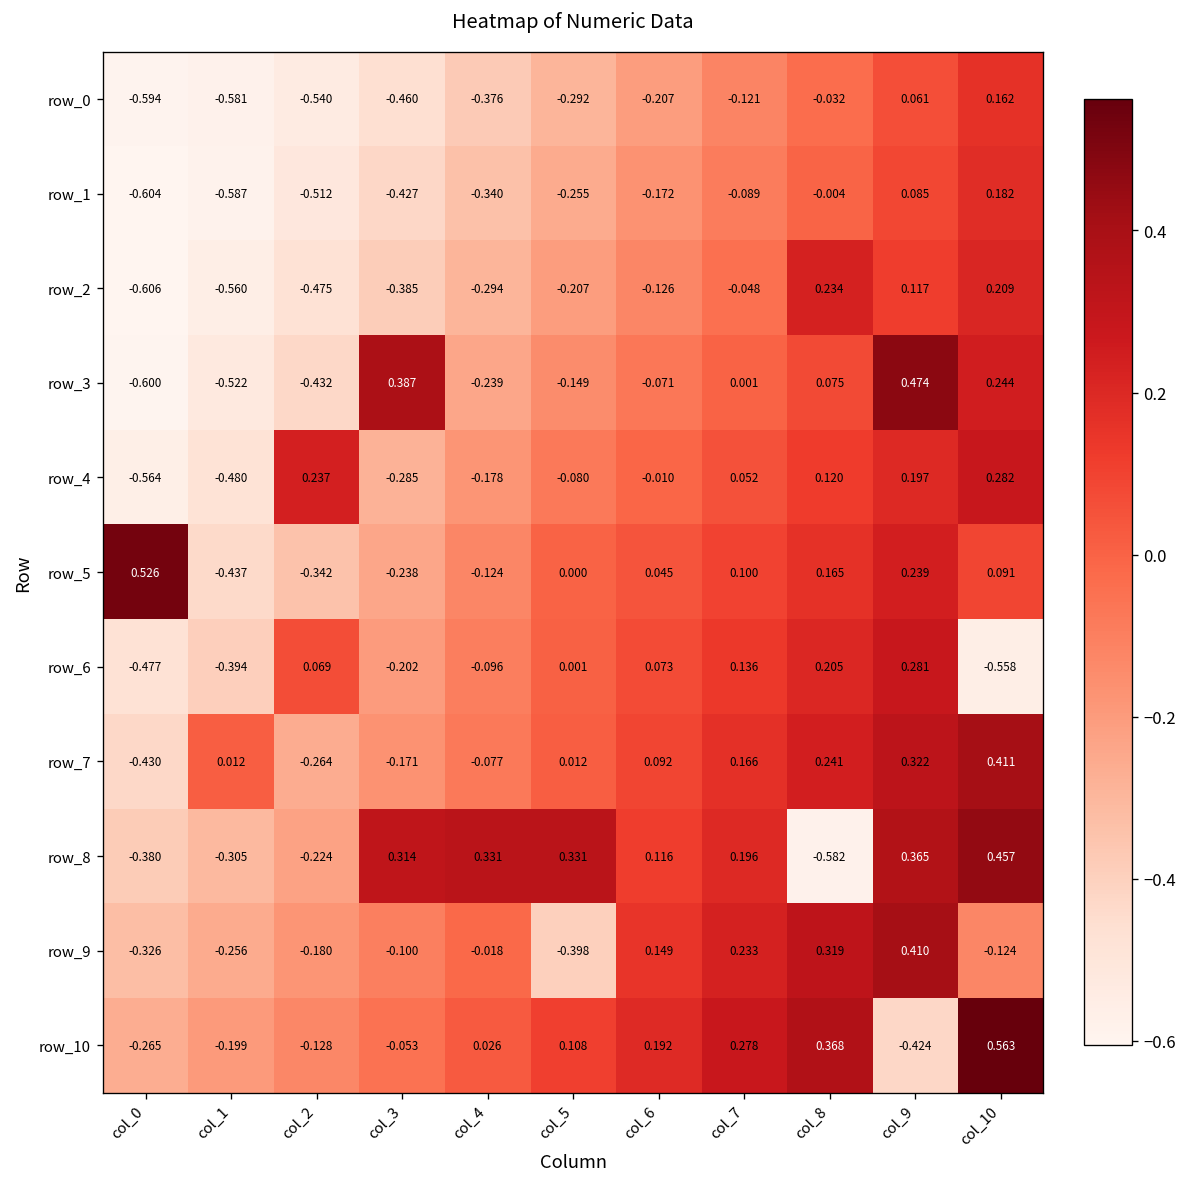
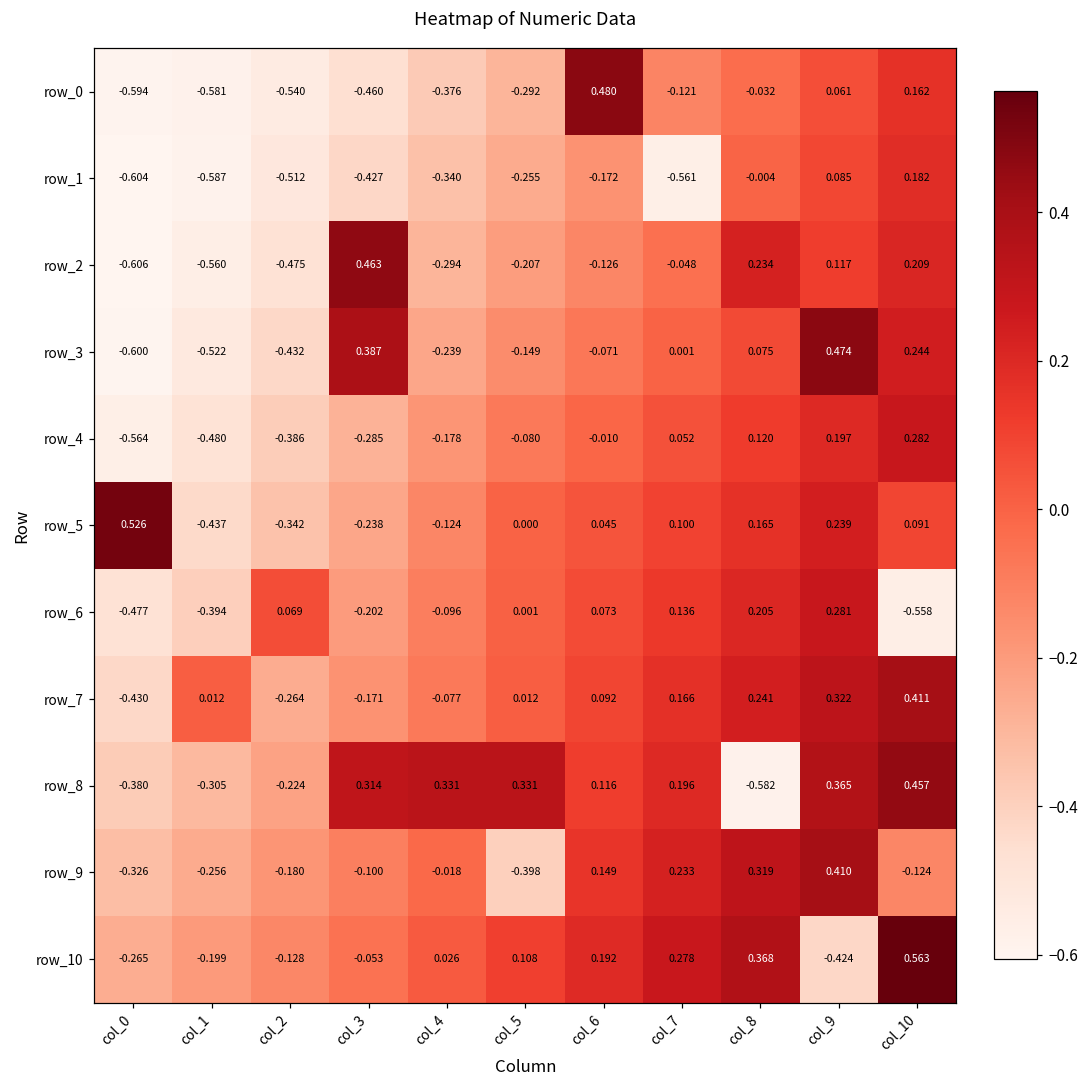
row_0, col_6: -0.207 -> 0.480
row_1, col_7: -0.089 -> -0.561
row_2, col_3: -0.385 -> 0.463
row_4, col_2: 0.237 -> -0.386
